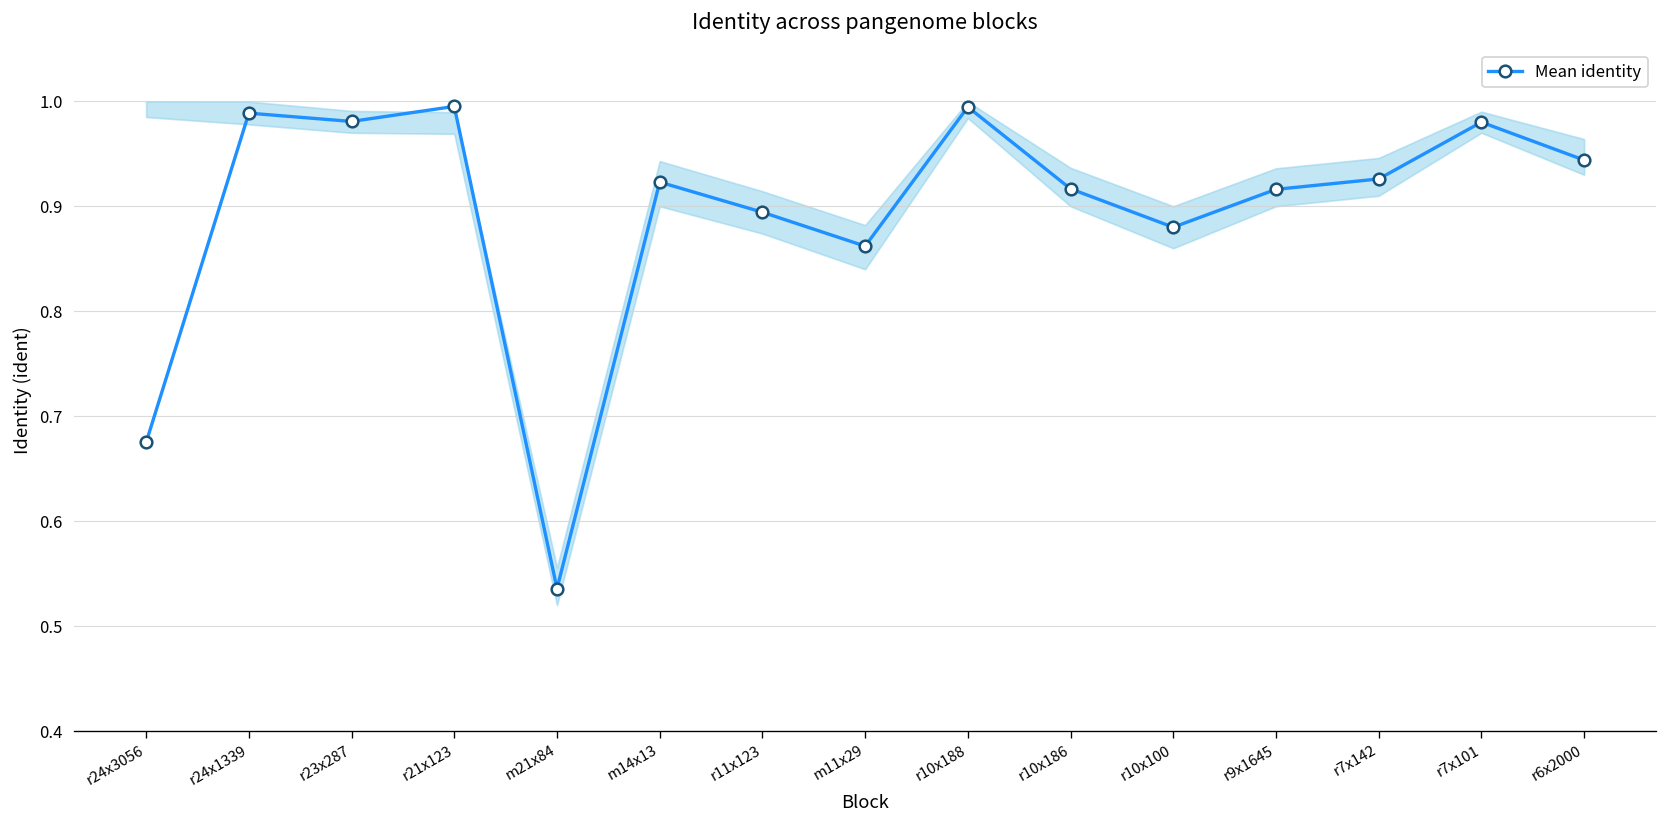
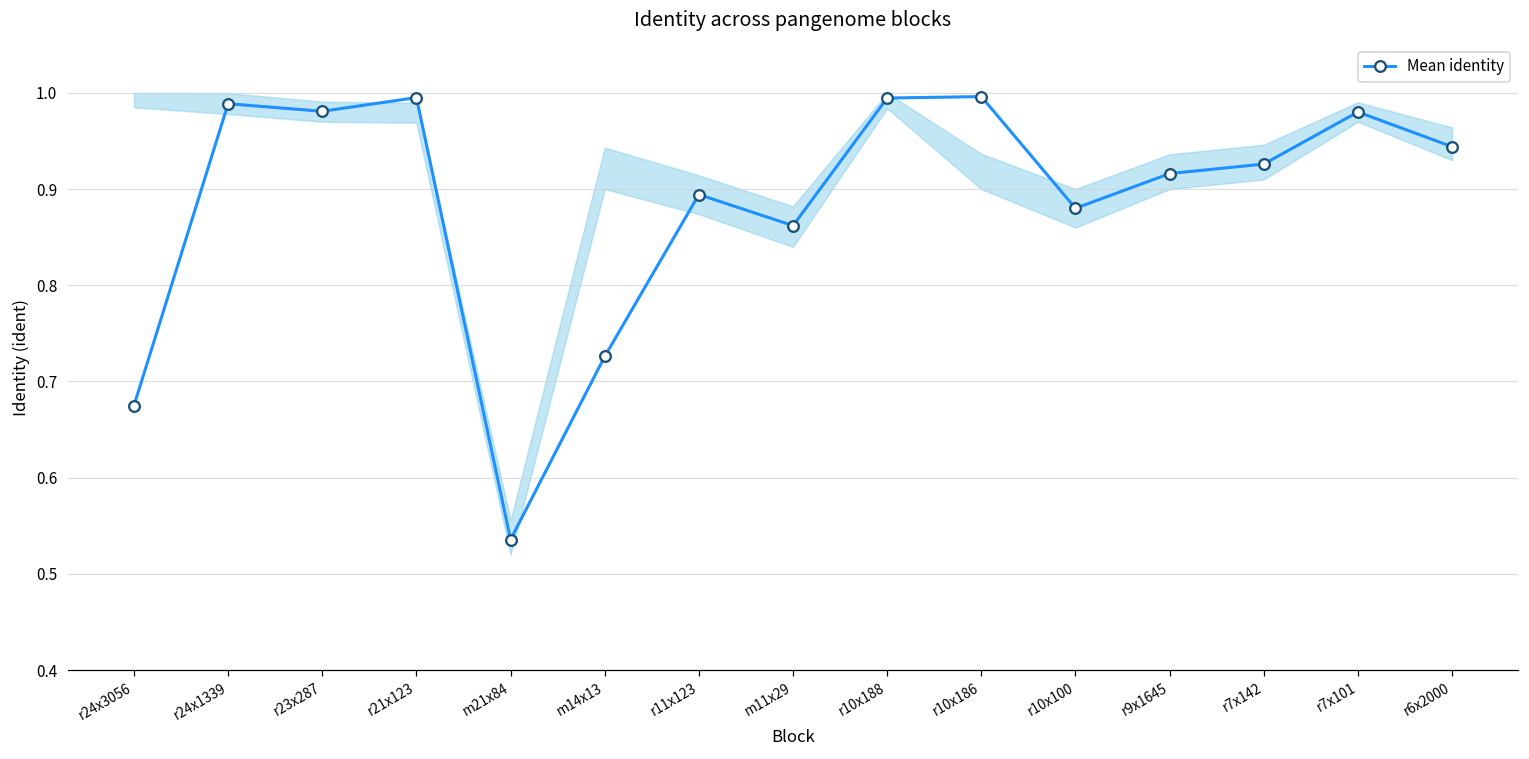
Mean identity, m14x13: 0.92 -> 0.73
Mean identity, r10x186: 0.92 -> 1.00
